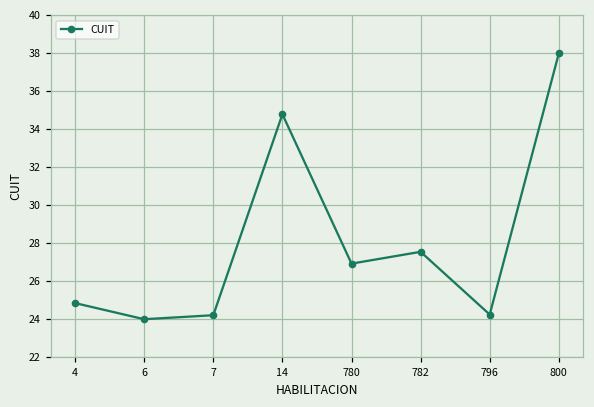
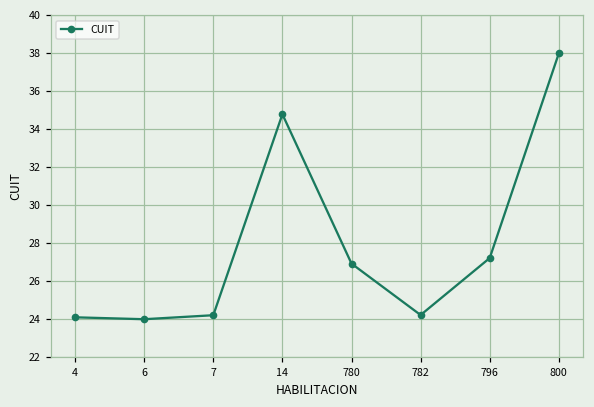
4: 24.8 -> 24.1
782: 27.5 -> 24.2
796: 24.2 -> 27.2
